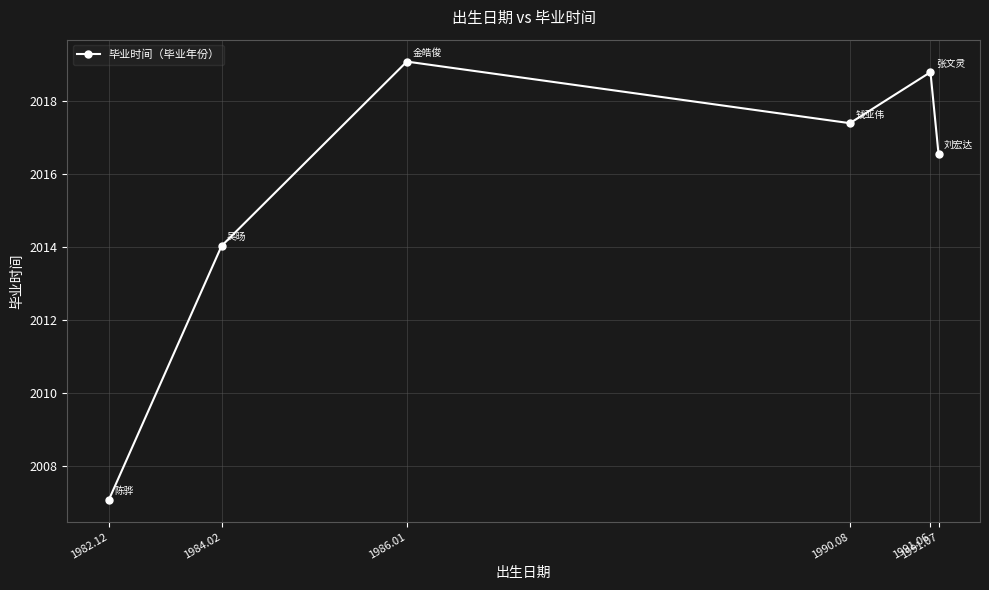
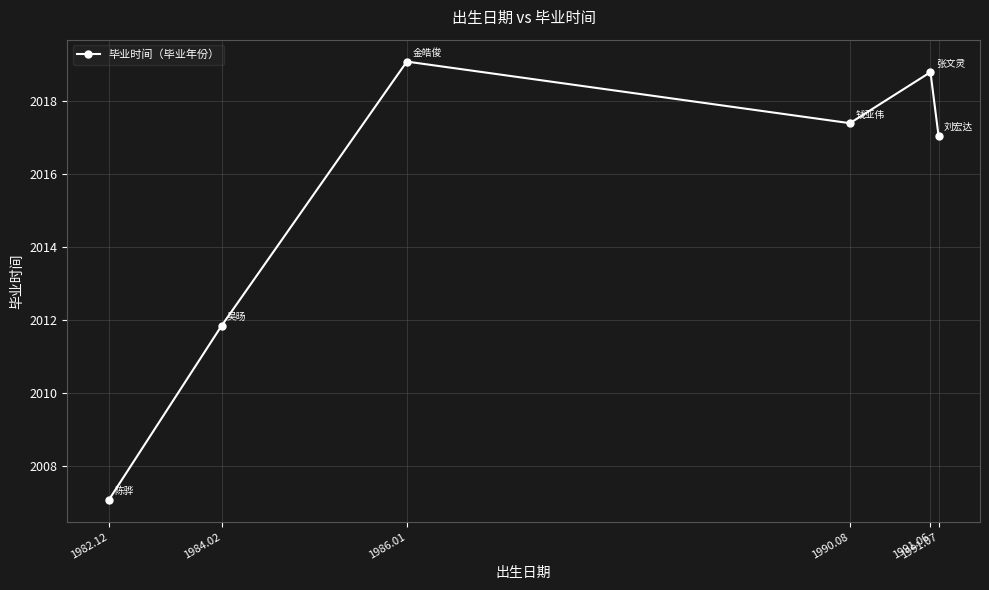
1984.02: 2014.0 -> 2011.8
1991.07: 2016.6 -> 2017.1
